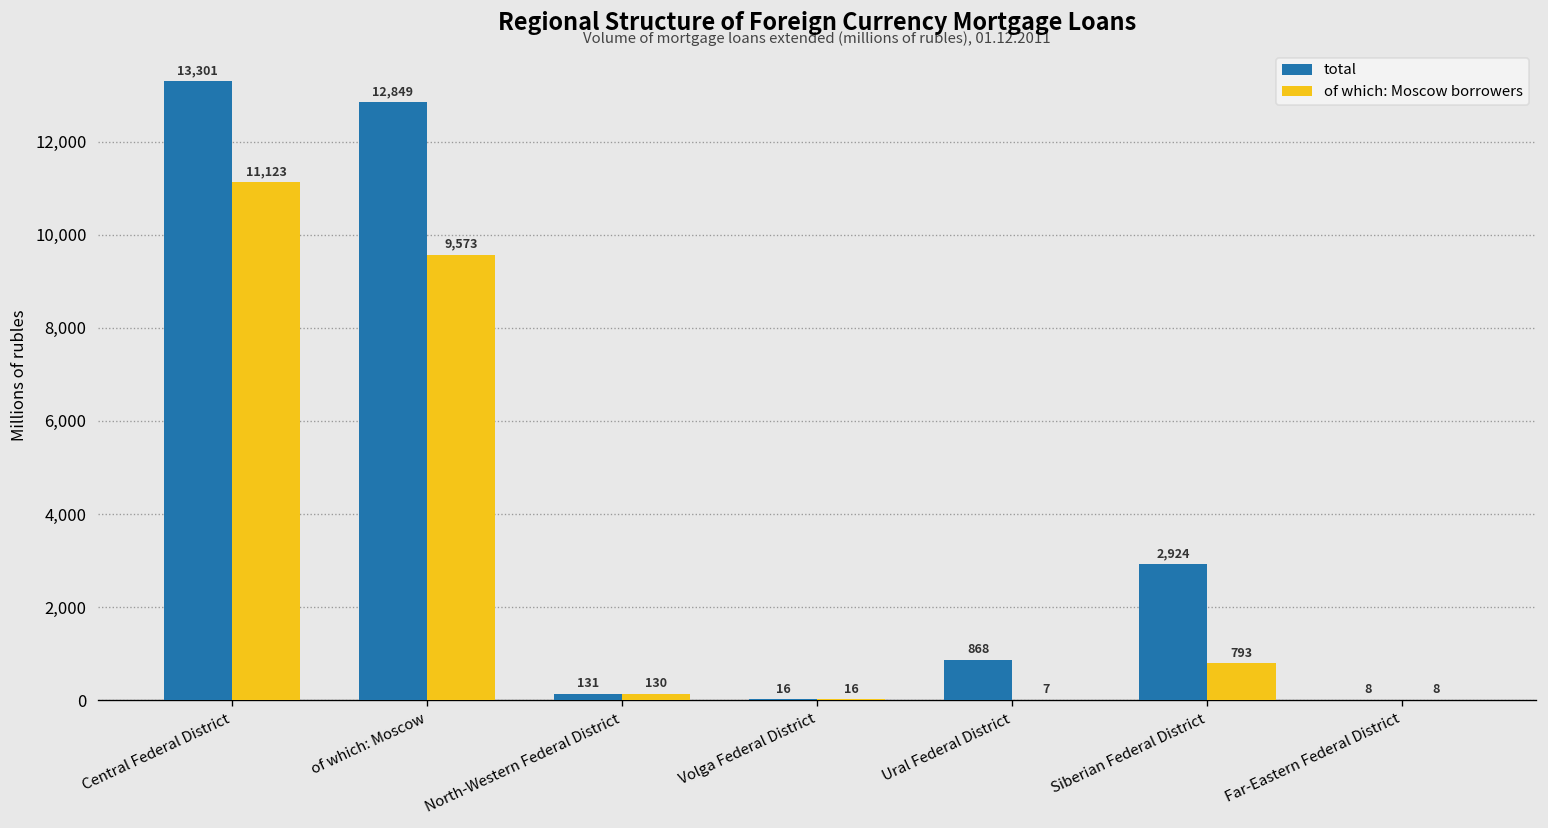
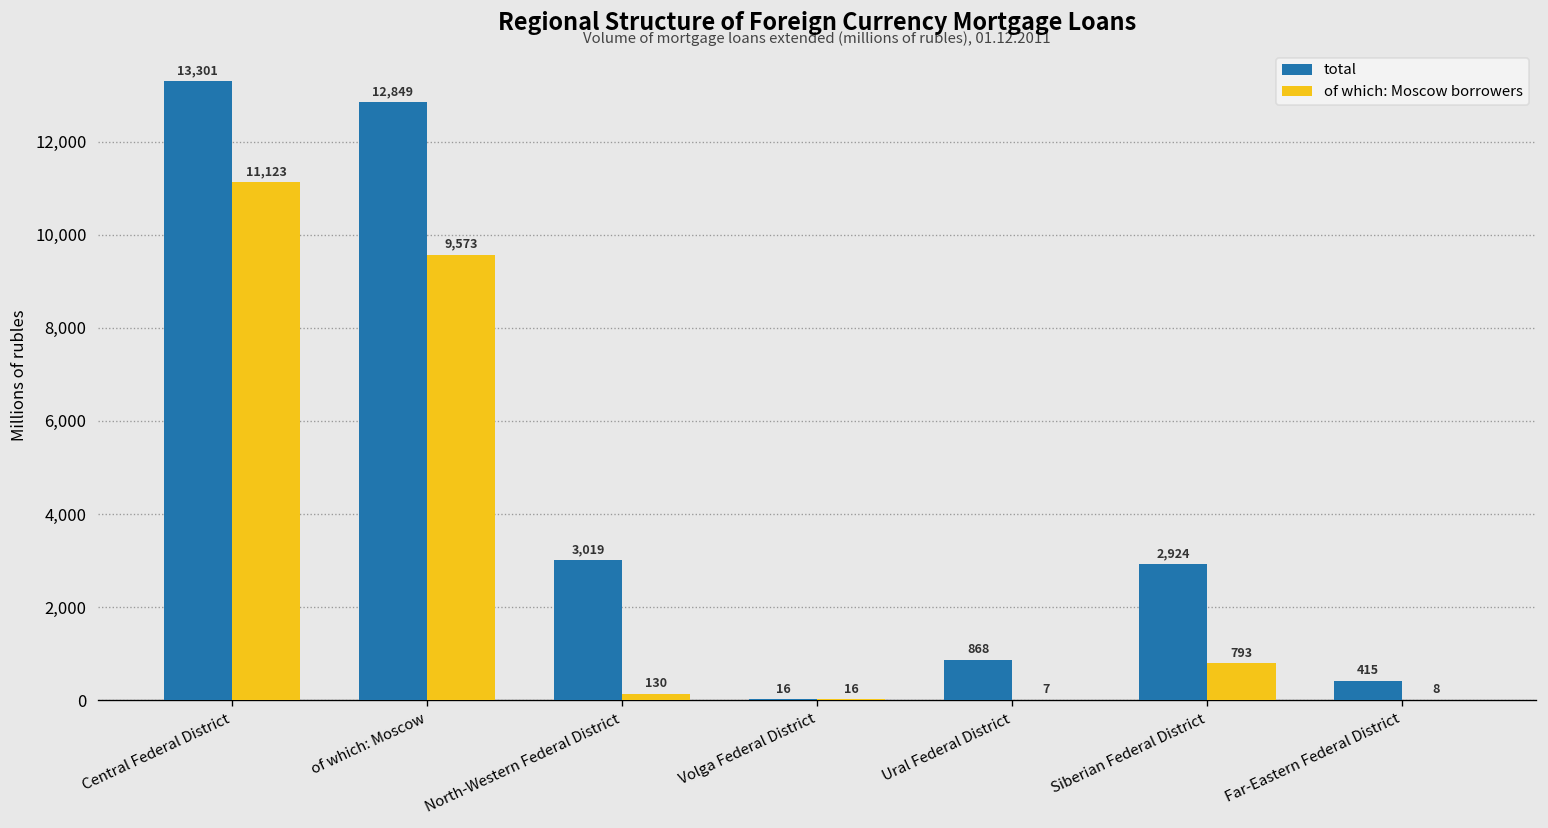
total, North-Western Federal District: 131 -> 3,019
total, Far-Eastern Federal District: 8 -> 415
